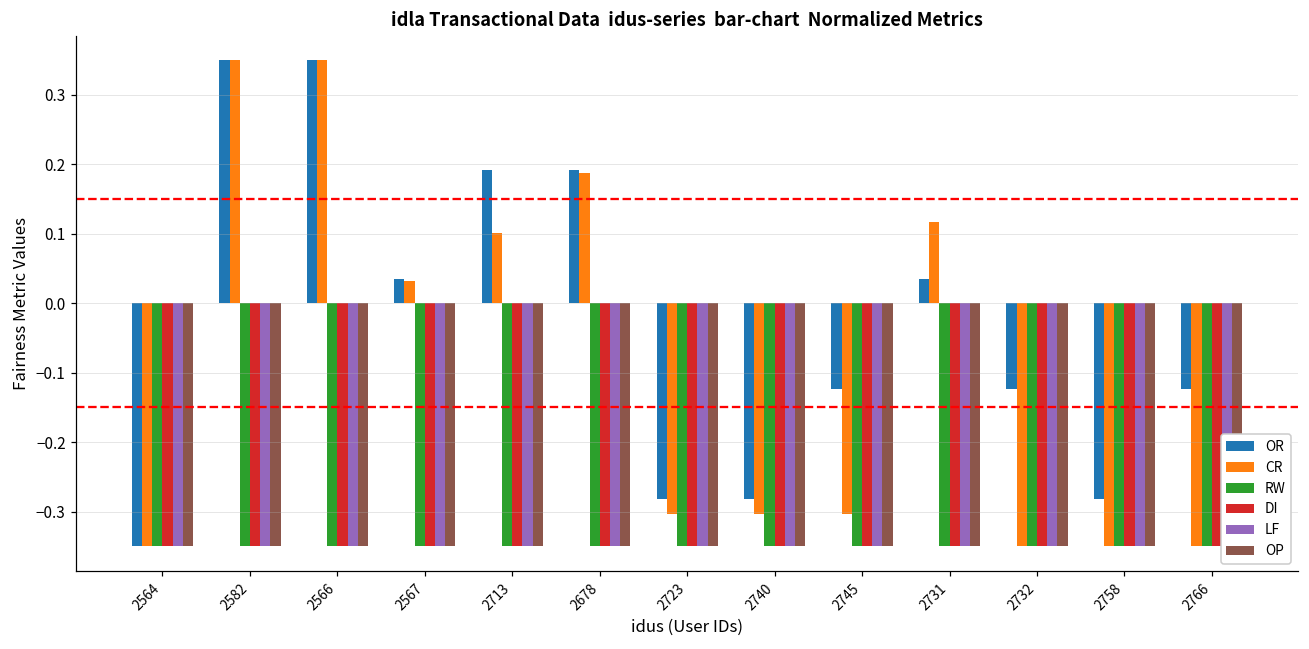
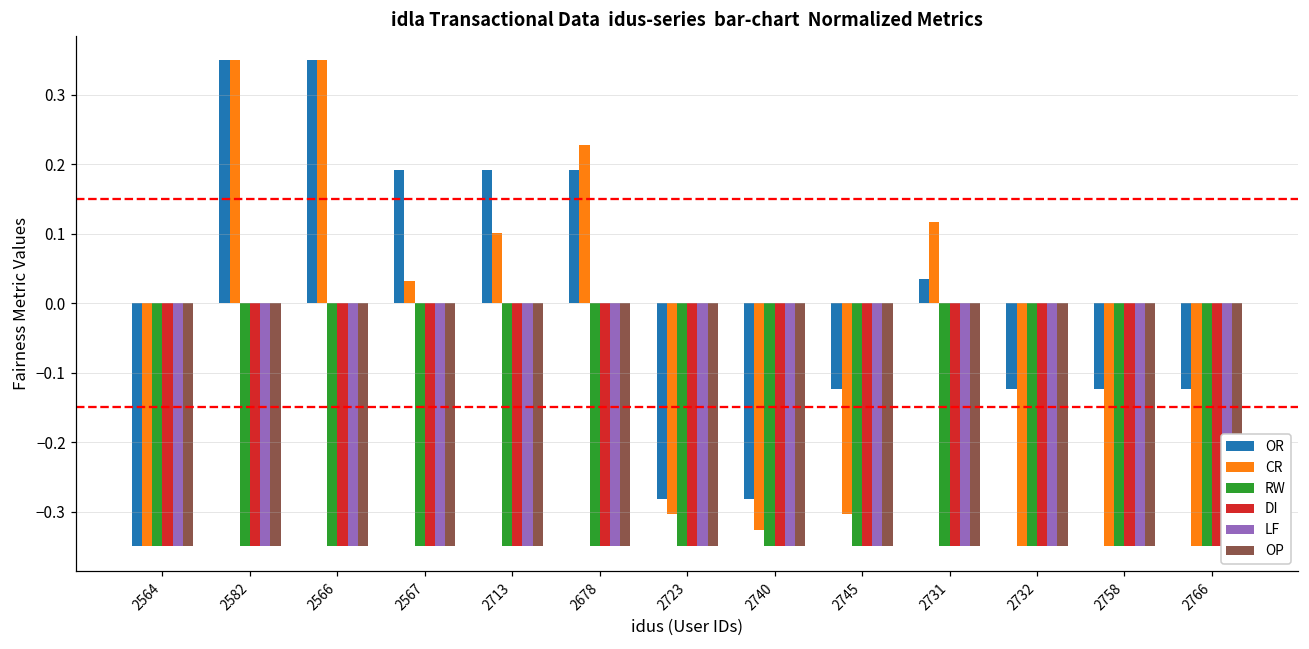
OR, 2567: 0.03 -> 0.19
CR, 2678: 0.19 -> 0.23
CR, 2740: -0.30 -> -0.33
OR, 2758: -0.28 -> -0.12
